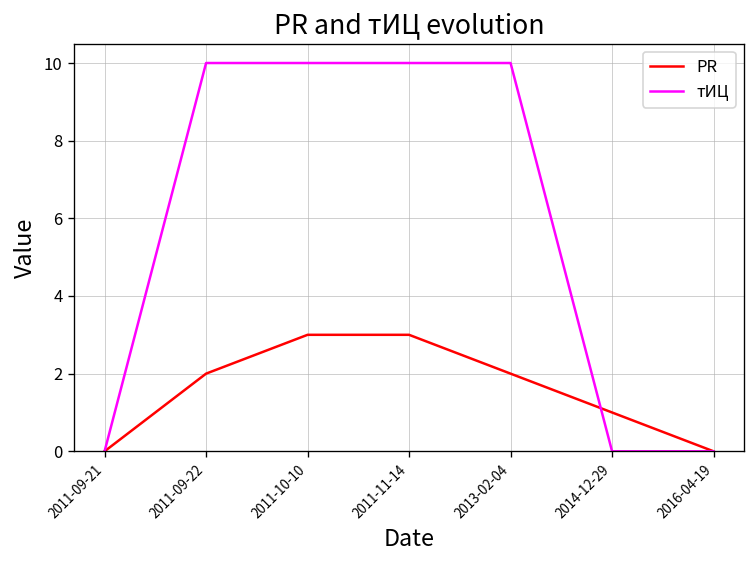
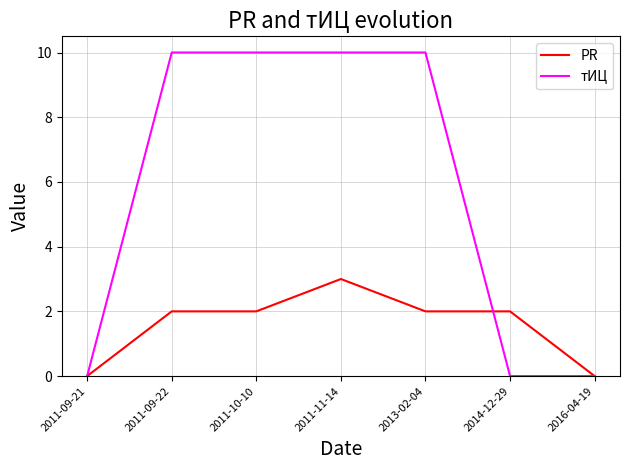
PR, 2011-10-10: 3 -> 2
PR, 2014-12-29: 1 -> 2
